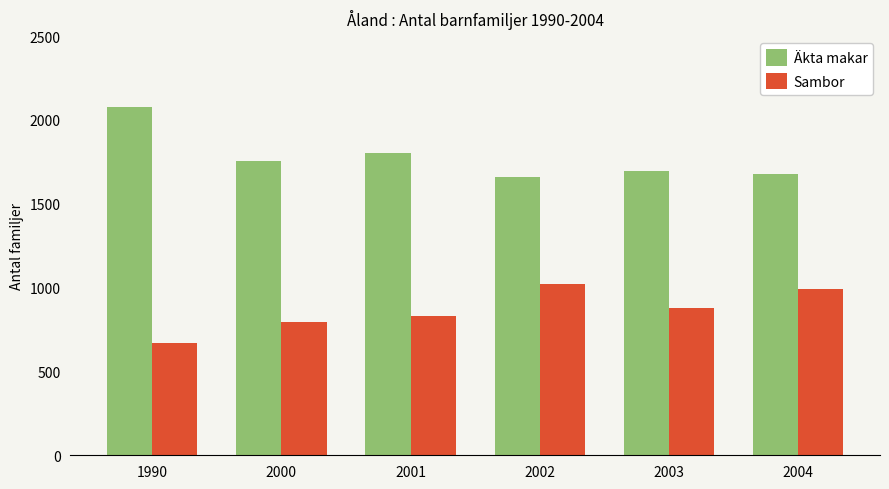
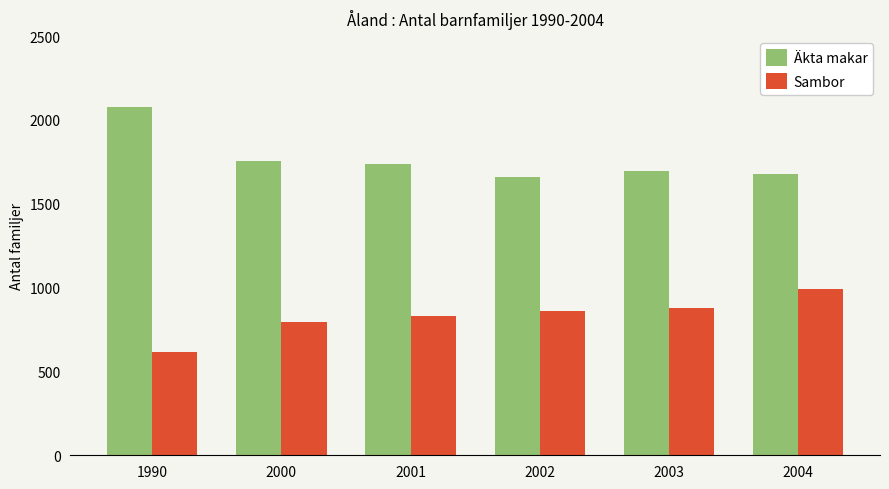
Sambor, 1990: 670 -> 620
Äkta makar, 2001: 1800 -> 1740
Sambor, 2002: 1020 -> 860
